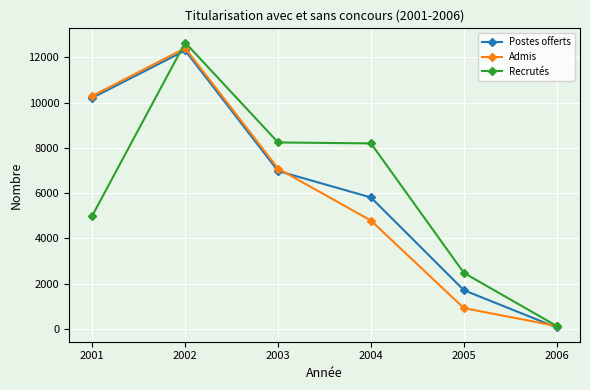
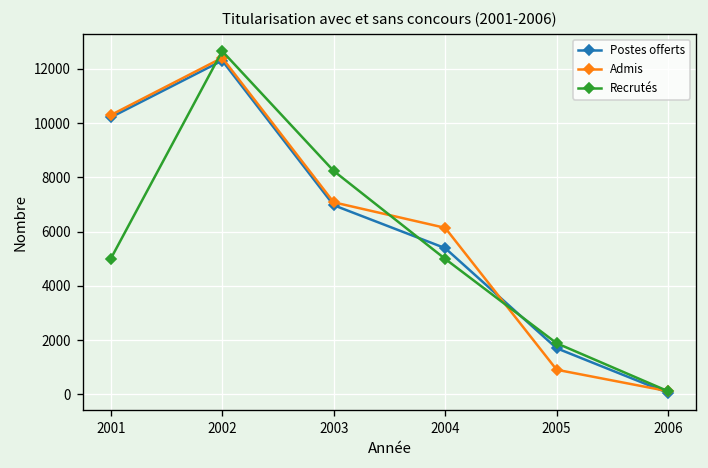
Postes offerts, 2004: 5800 -> 5400
Admis, 2004: 4800 -> 6100
Recrutés, 2004: 8200 -> 5000
Recrutés, 2005: 2500 -> 1900
